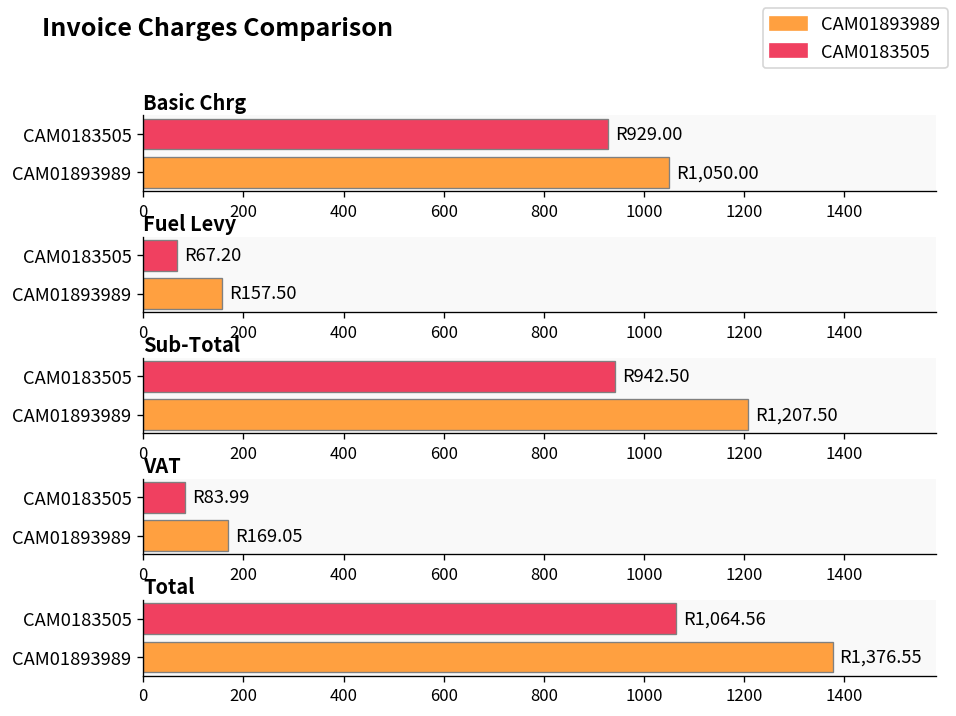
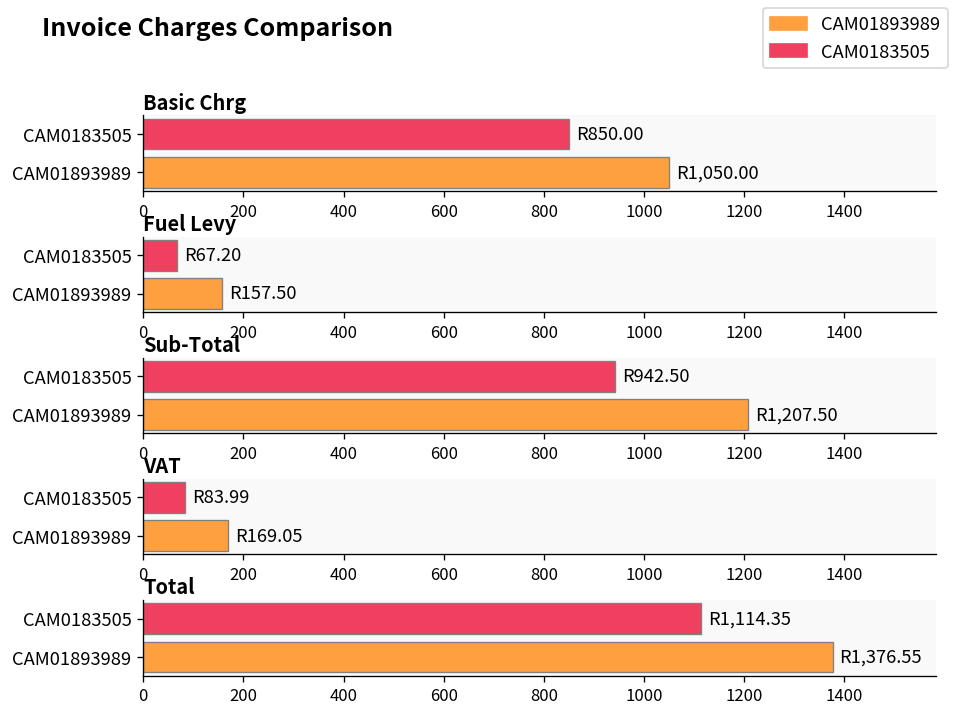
Basic Chrg, CAM0183505: 929.00 -> 850.00
Total, CAM0183505: 1,064.56 -> 1,114.35
